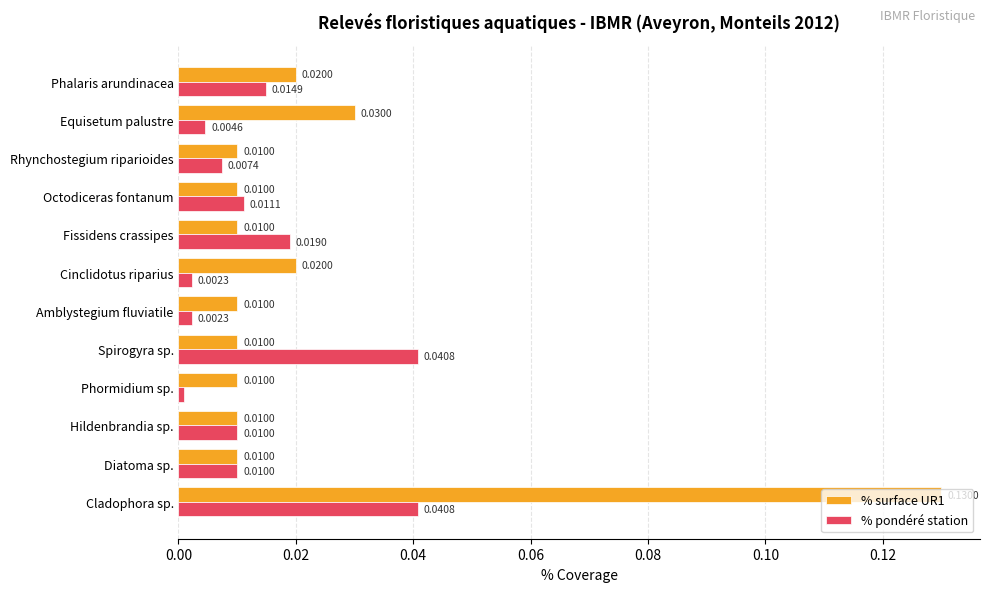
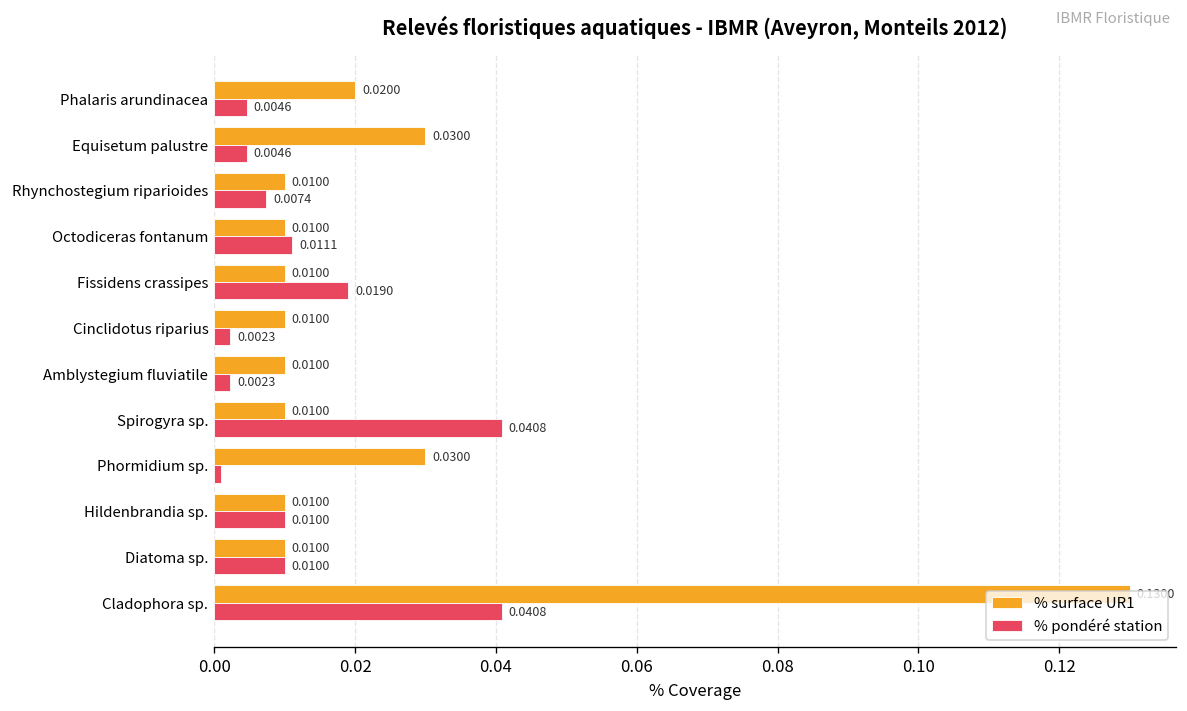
% pondéré station, Phalaris arundinacea: 0.0149 -> 0.0046
% surface UR1, Cinclidotus riparius: 0.0200 -> 0.0100
% surface UR1, Phormidium sp.: 0.0100 -> 0.0300
